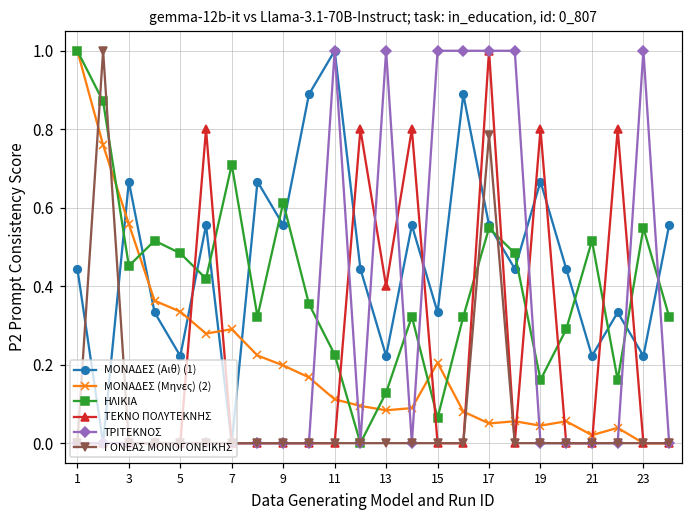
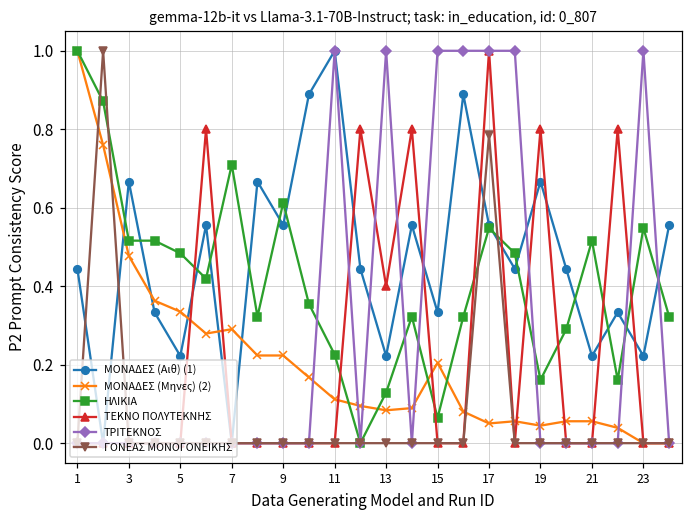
ΜΟΝΑΔΕΣ (Μηνες) (2), 3: 0.56 -> 0.48
ΗΛΙΚΙΑ, 3: 0.45 -> 0.52
ΜΟΝΑΔΕΣ (Μηνες) (2), 9: 0.20 -> 0.22
ΜΟΝΑΔΕΣ (Μηνες) (2), 21: 0.02 -> 0.06
